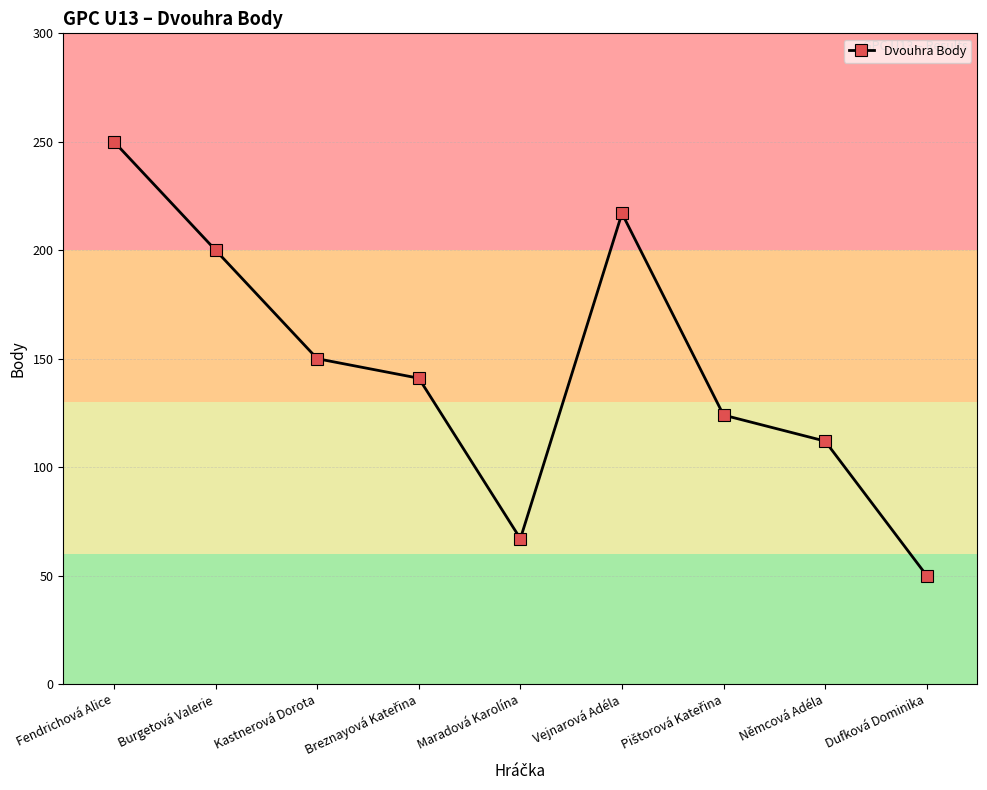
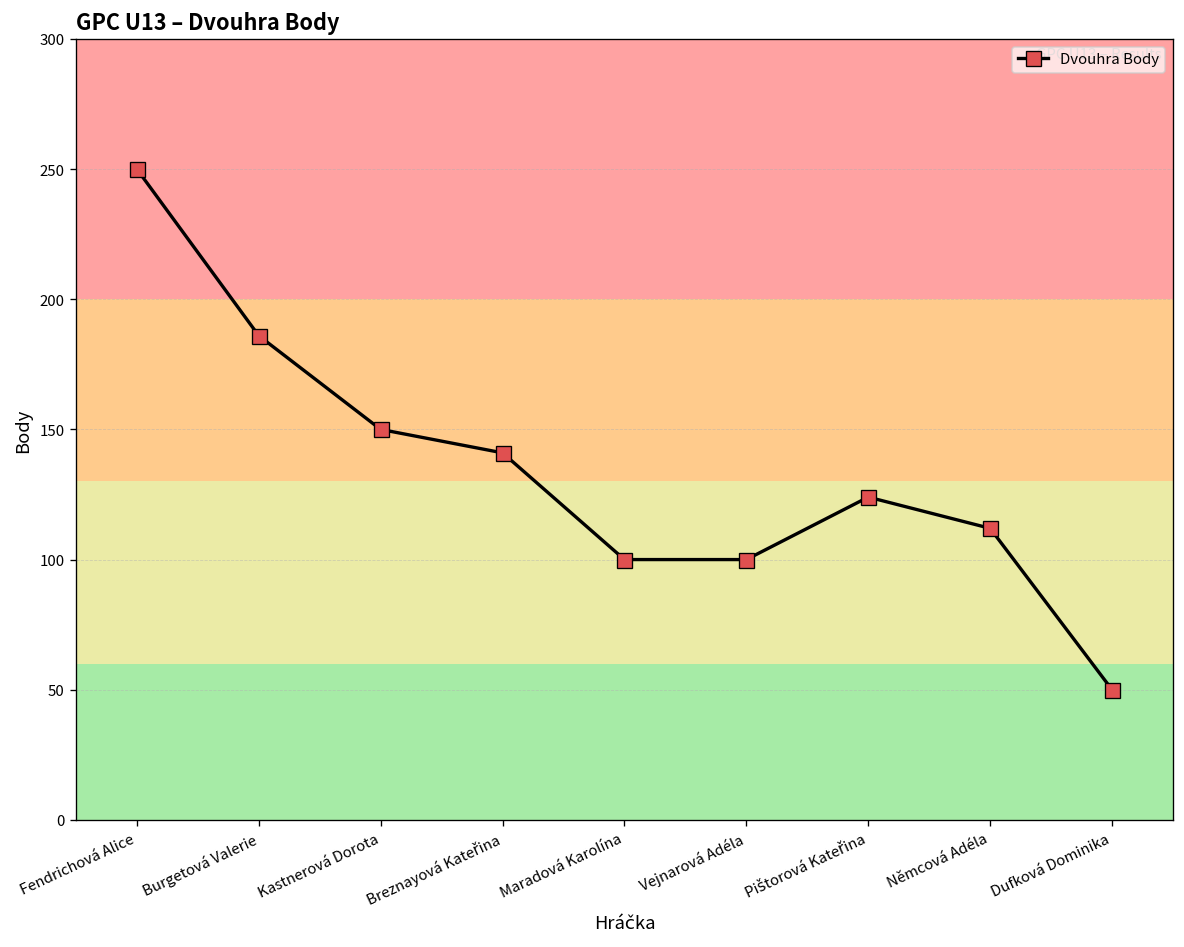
Burgetová Valerie: 200 -> 186
Maradová Karolína: 67 -> 100
Vejnarová Adéla: 217 -> 100
